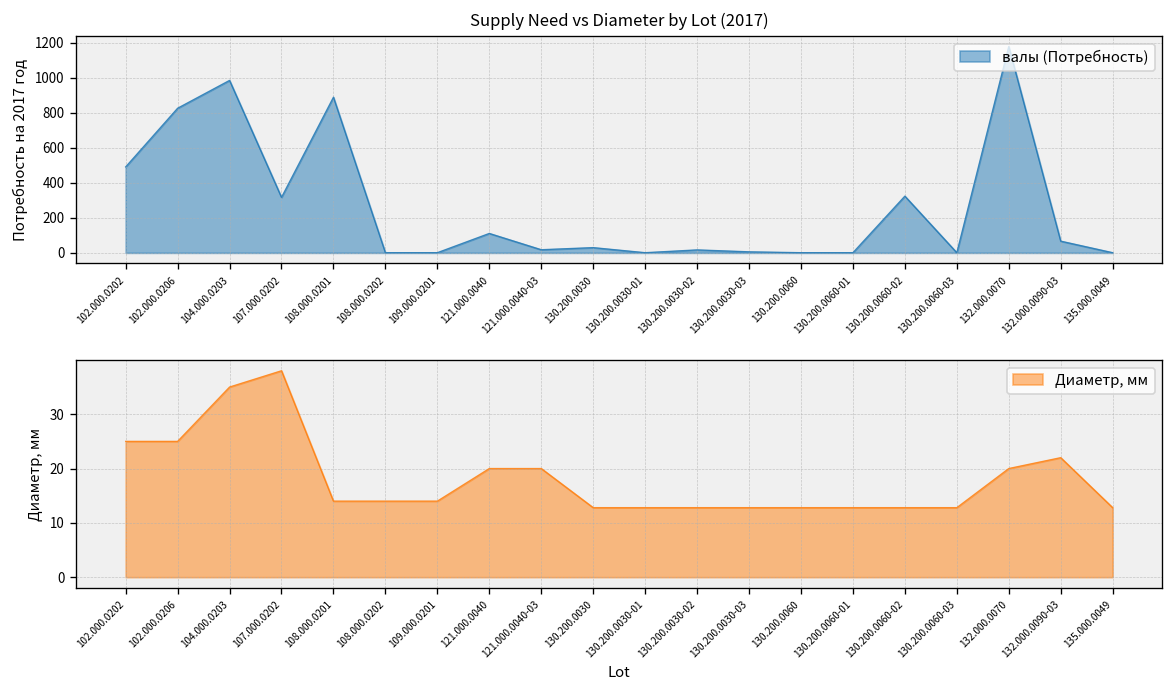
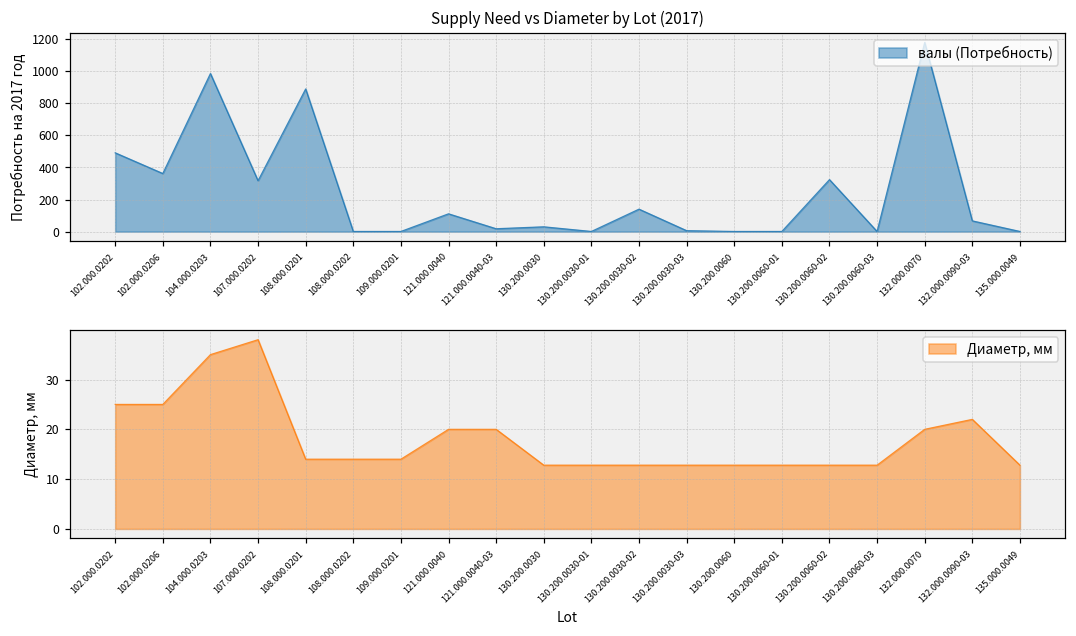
Supply Need vs Diameter by Lot (2017), 102.000.0206: 830 -> 360
Supply Need vs Diameter by Lot (2017), 130.200.0030-02: 20 -> 140
